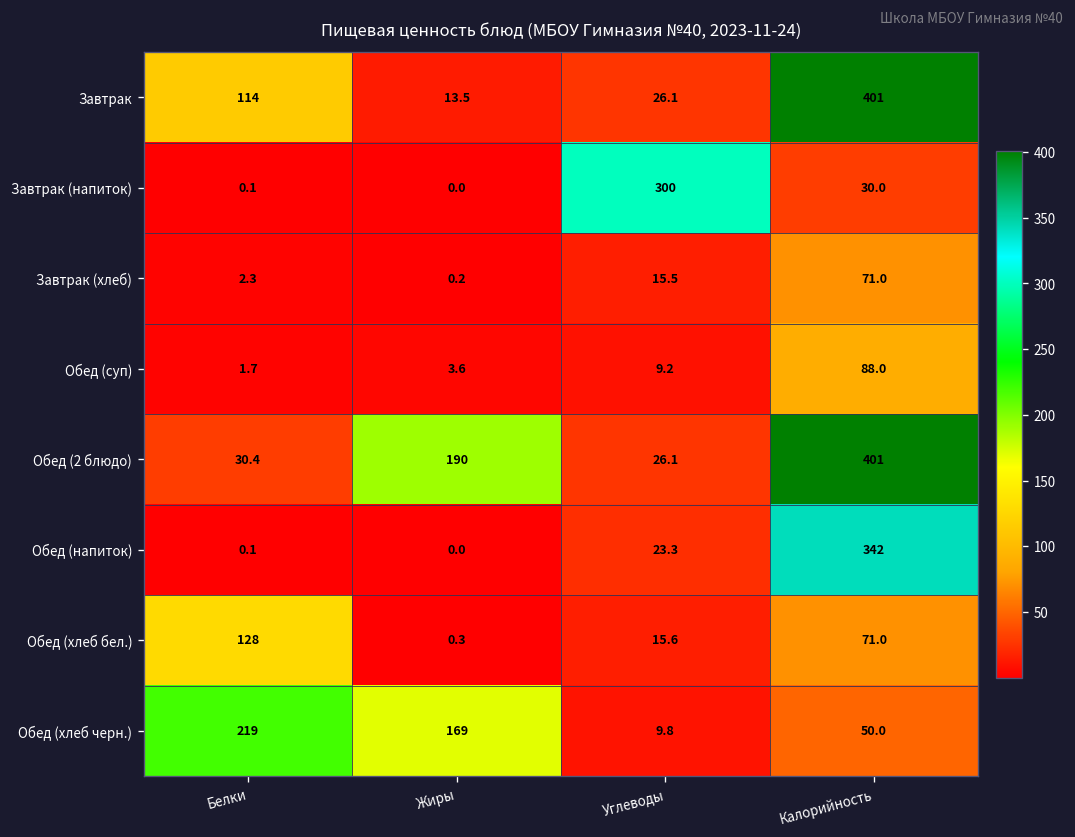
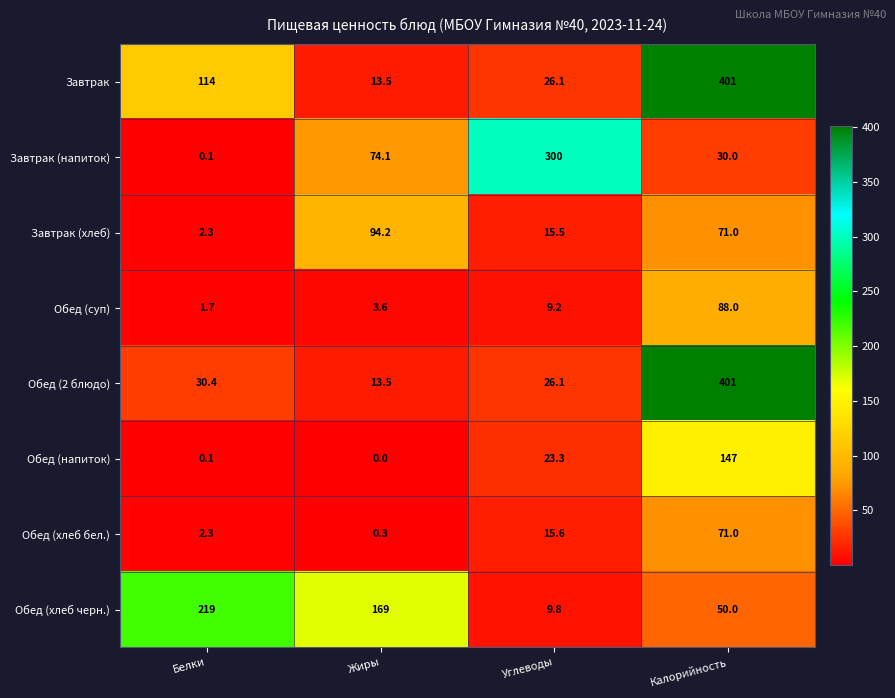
Завтрак (напиток), Жиры: 0.0 -> 74.1
Завтрак (хлеб), Жиры: 0.2 -> 94.2
Обед (2 блюдо), Жиры: 190 -> 13.5
Обед (напиток), Калорийность: 342 -> 147
Обед (хлеб бел.), Белки: 128 -> 2.3
